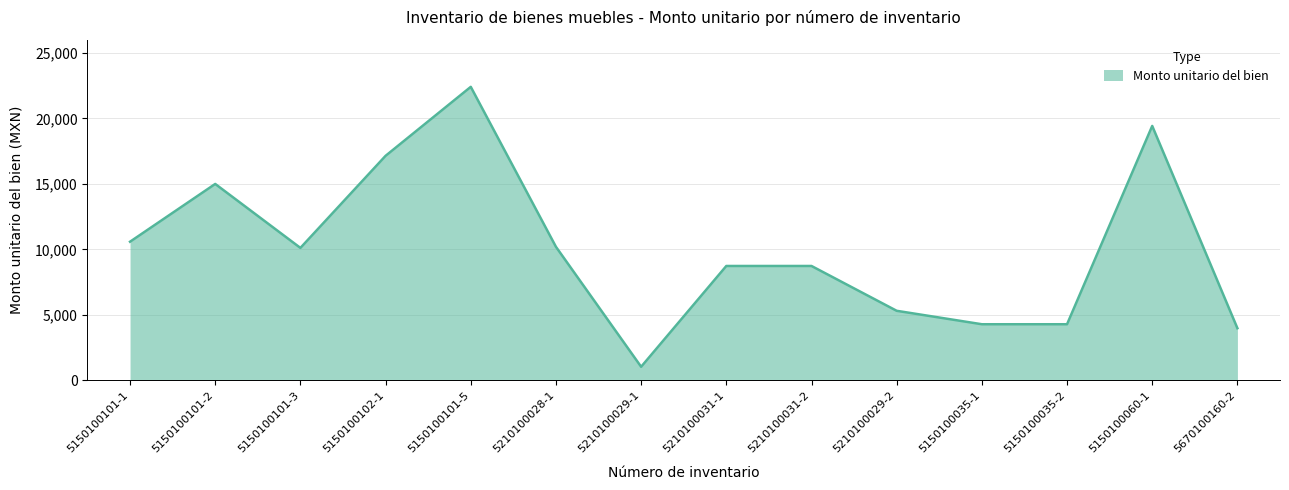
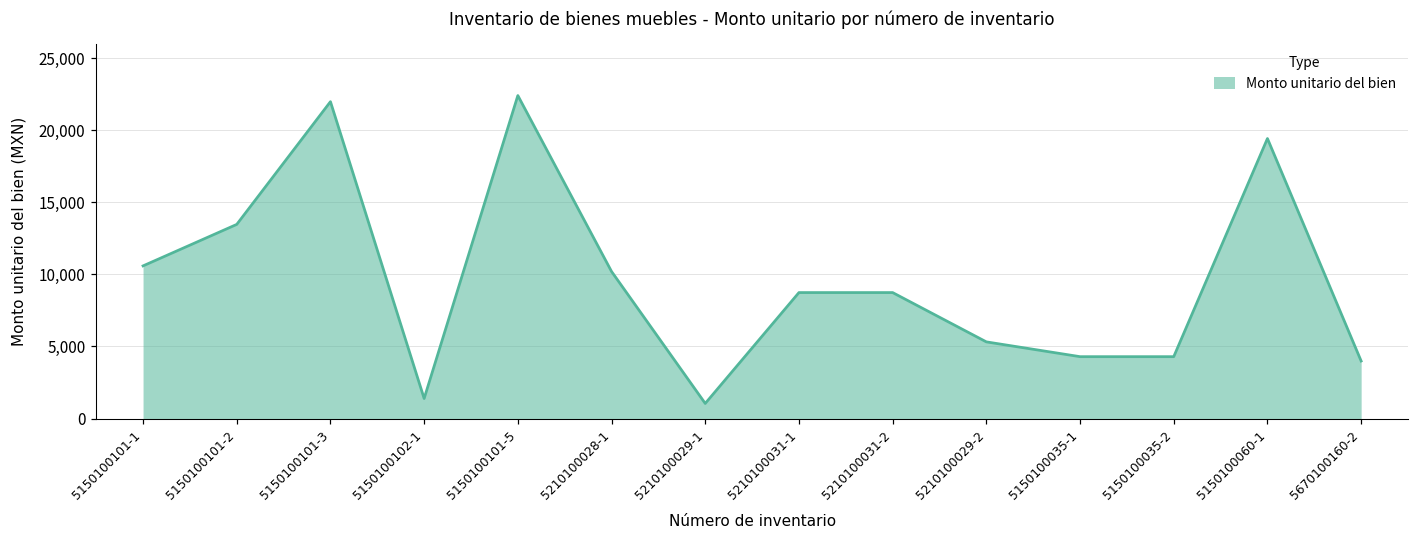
5150100101-2: 15,000 -> 13,500
5150100101-3: 10,100 -> 22,000
5150100102-1: 17,100 -> 1,400
